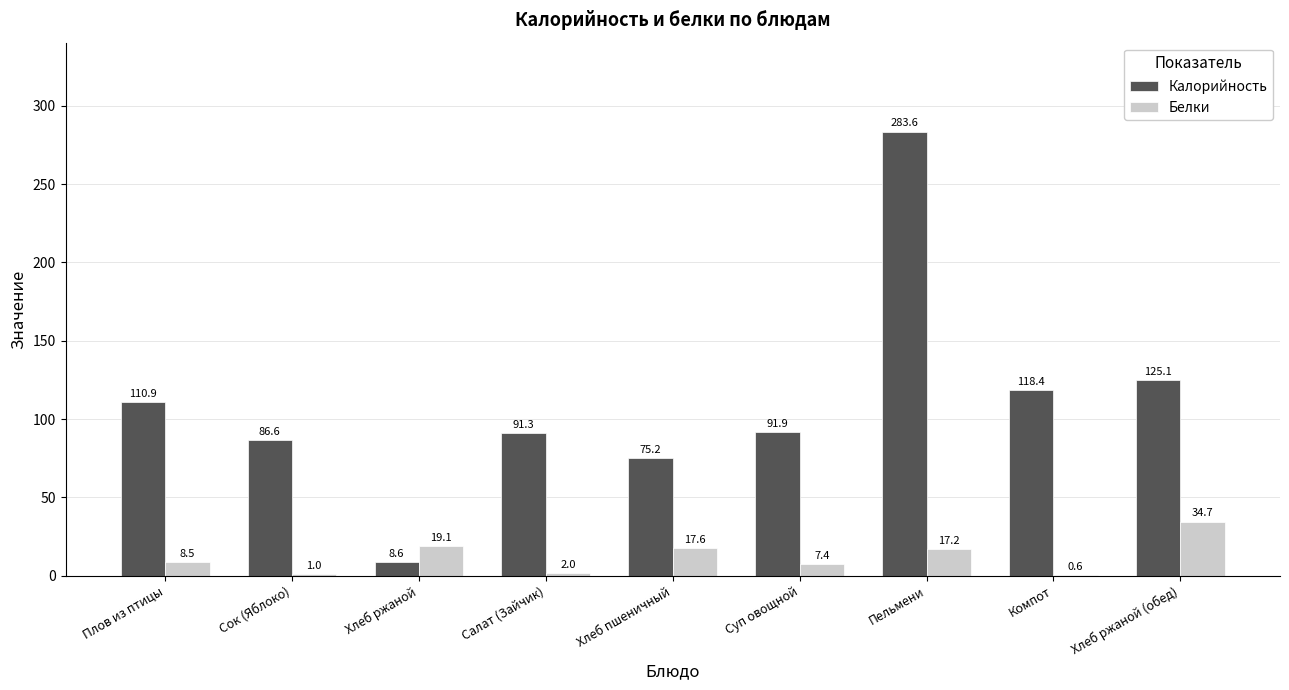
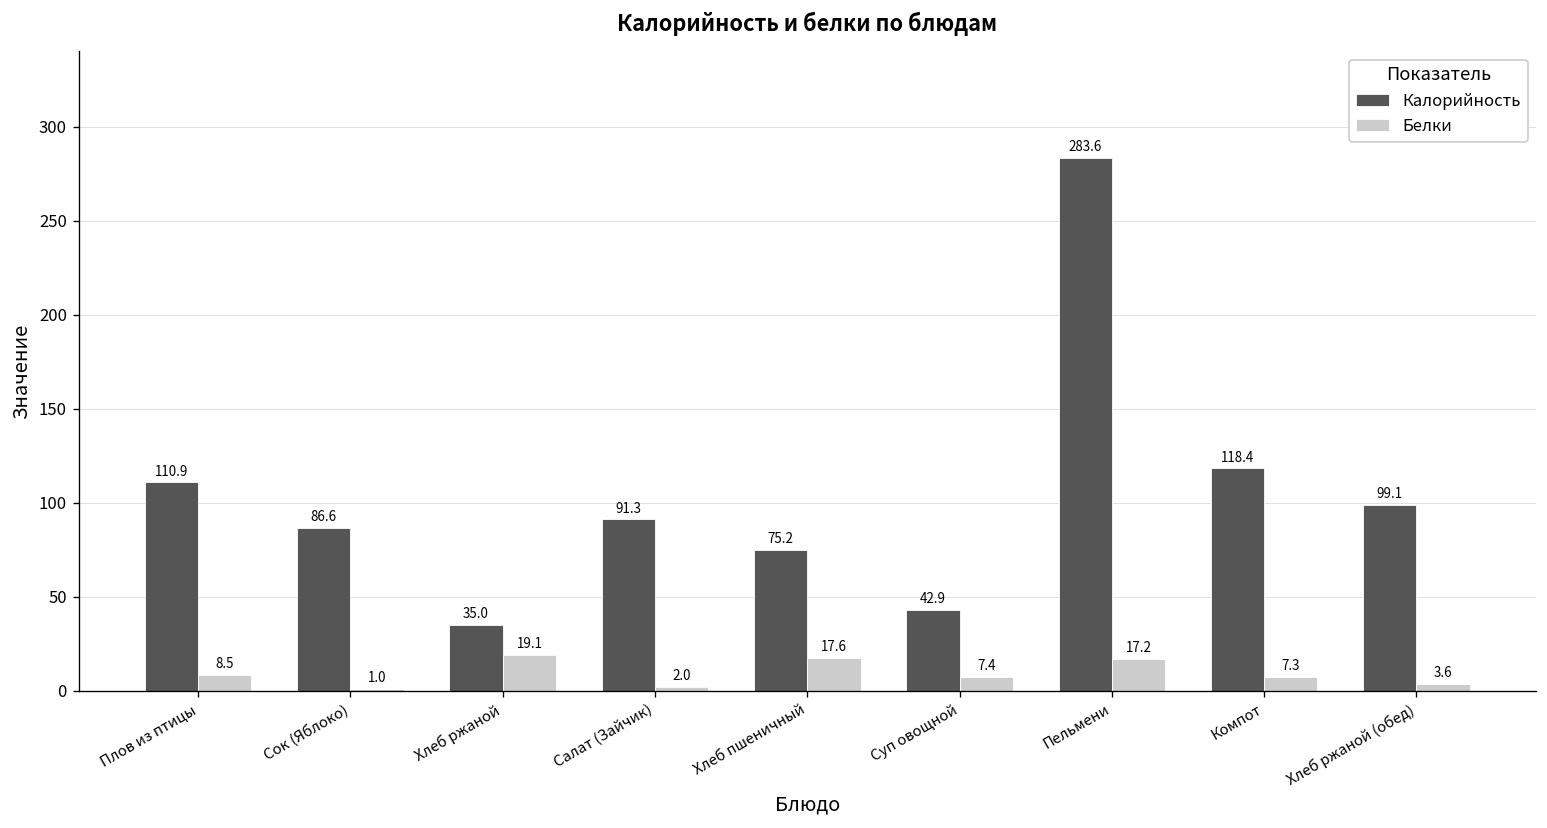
Калорийность, Хлеб ржаной: 8.6 -> 35.0
Калорийность, Суп овощной: 91.9 -> 42.9
Белки, Компот: 0.6 -> 7.3
Калорийность, Хлеб ржаной (обед): 125.1 -> 99.1
Белки, Хлеб ржаной (обед): 34.7 -> 3.6
